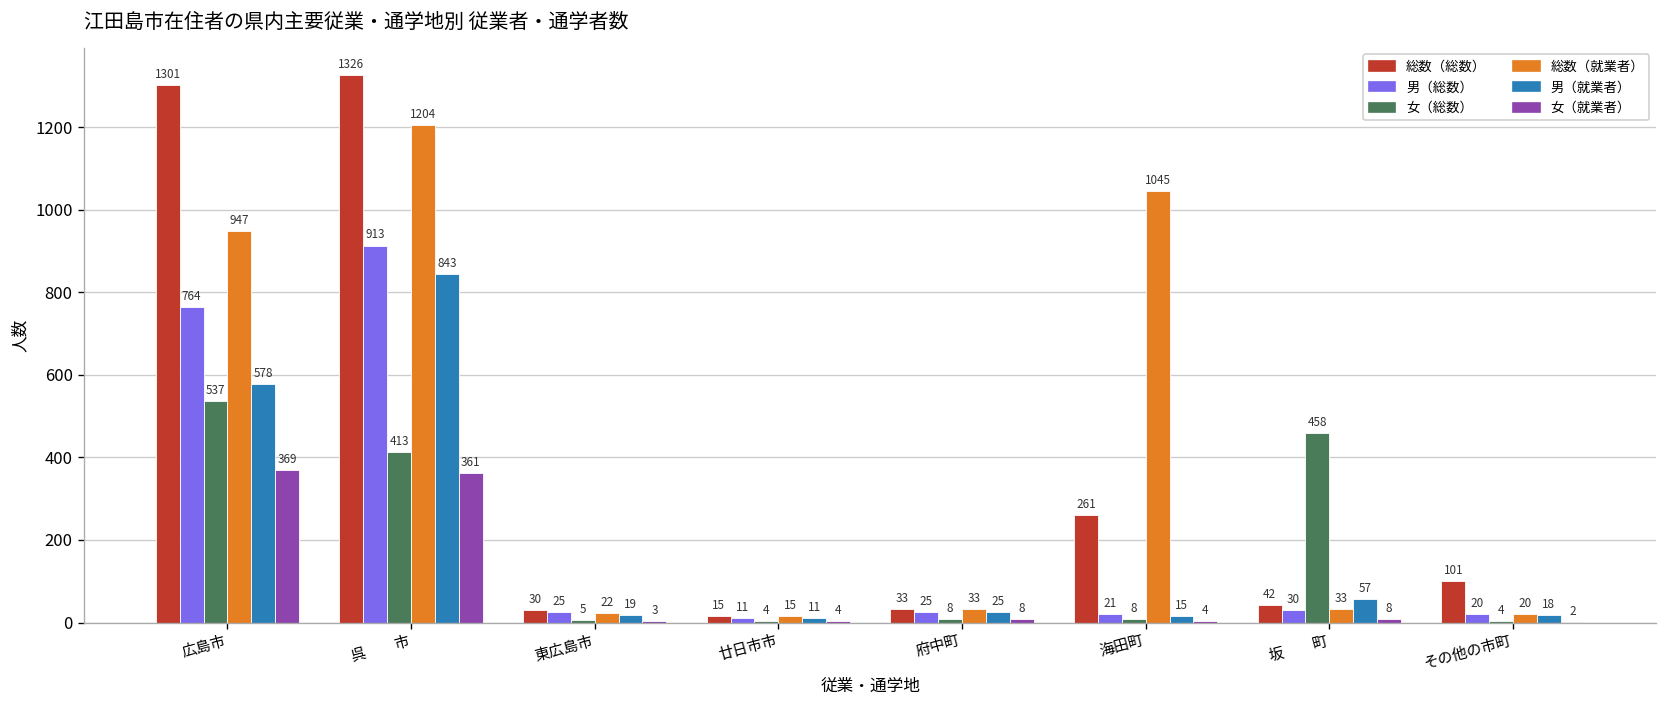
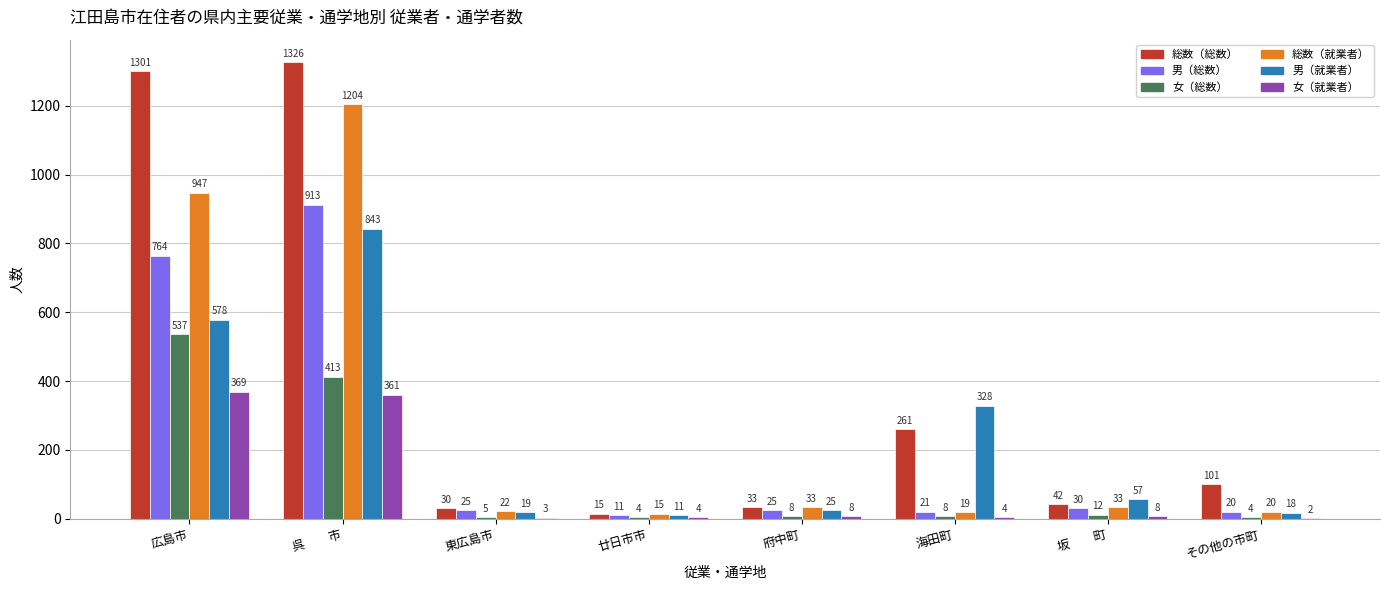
総数（就業者）, 海田町: 1045 -> 19
男（就業者）, 海田町: 15 -> 328
女（総数）, 坂 町: 458 -> 12
